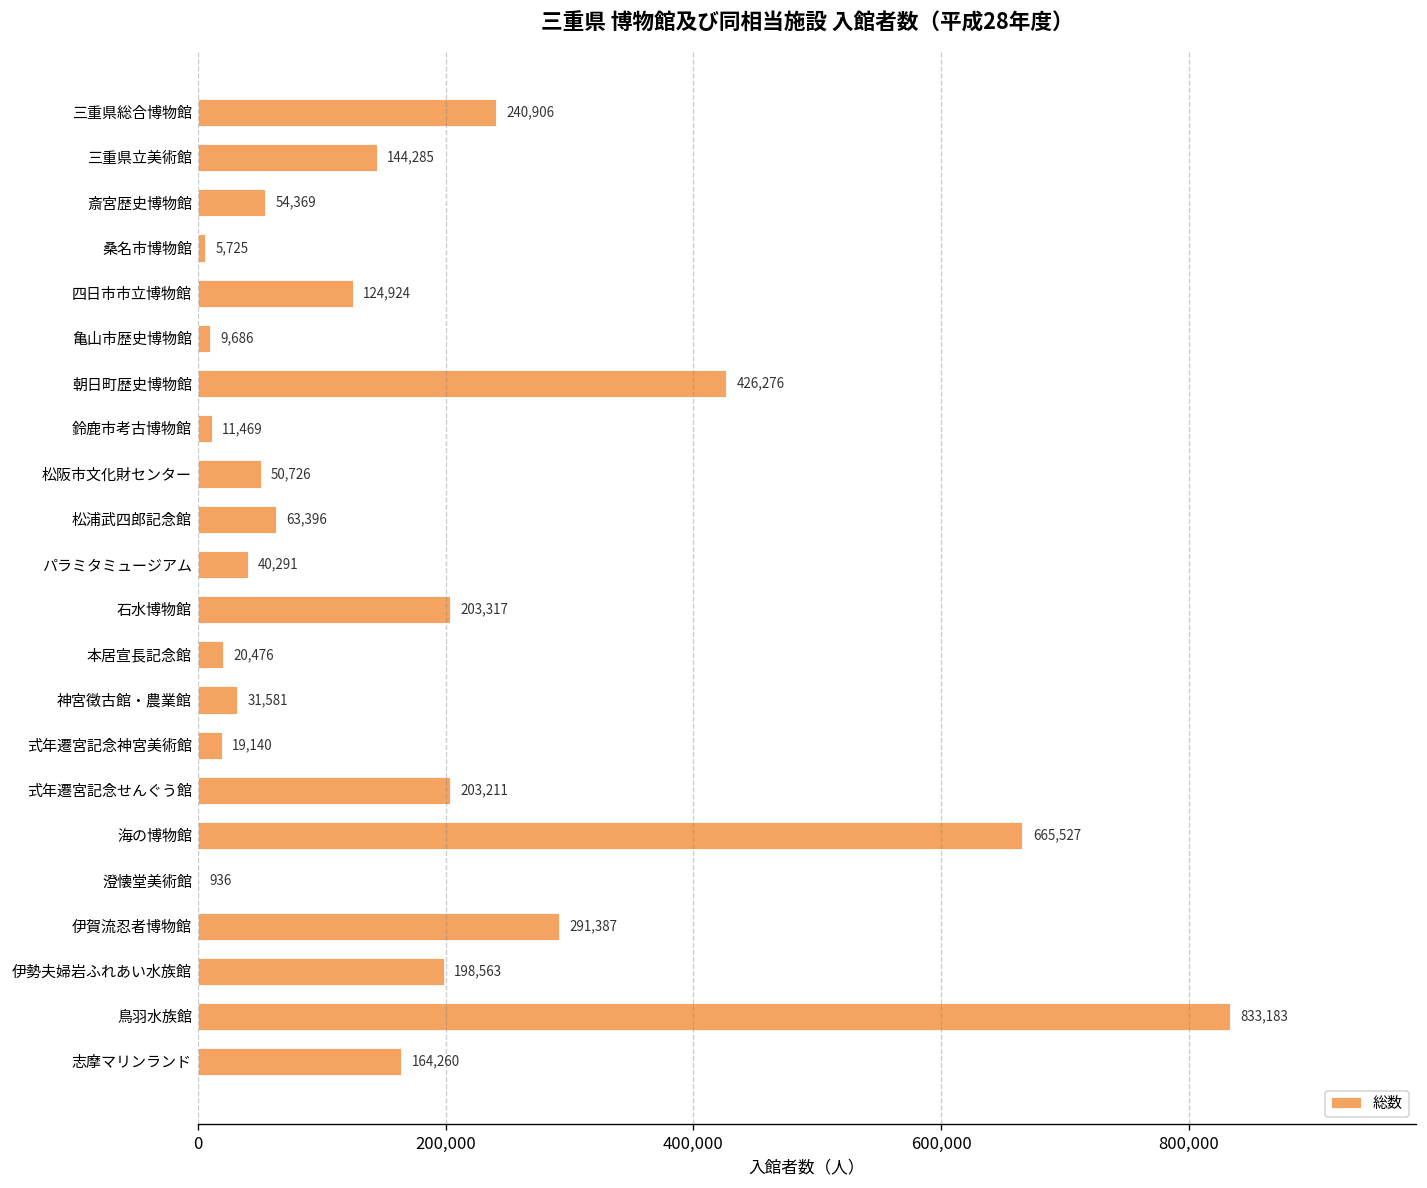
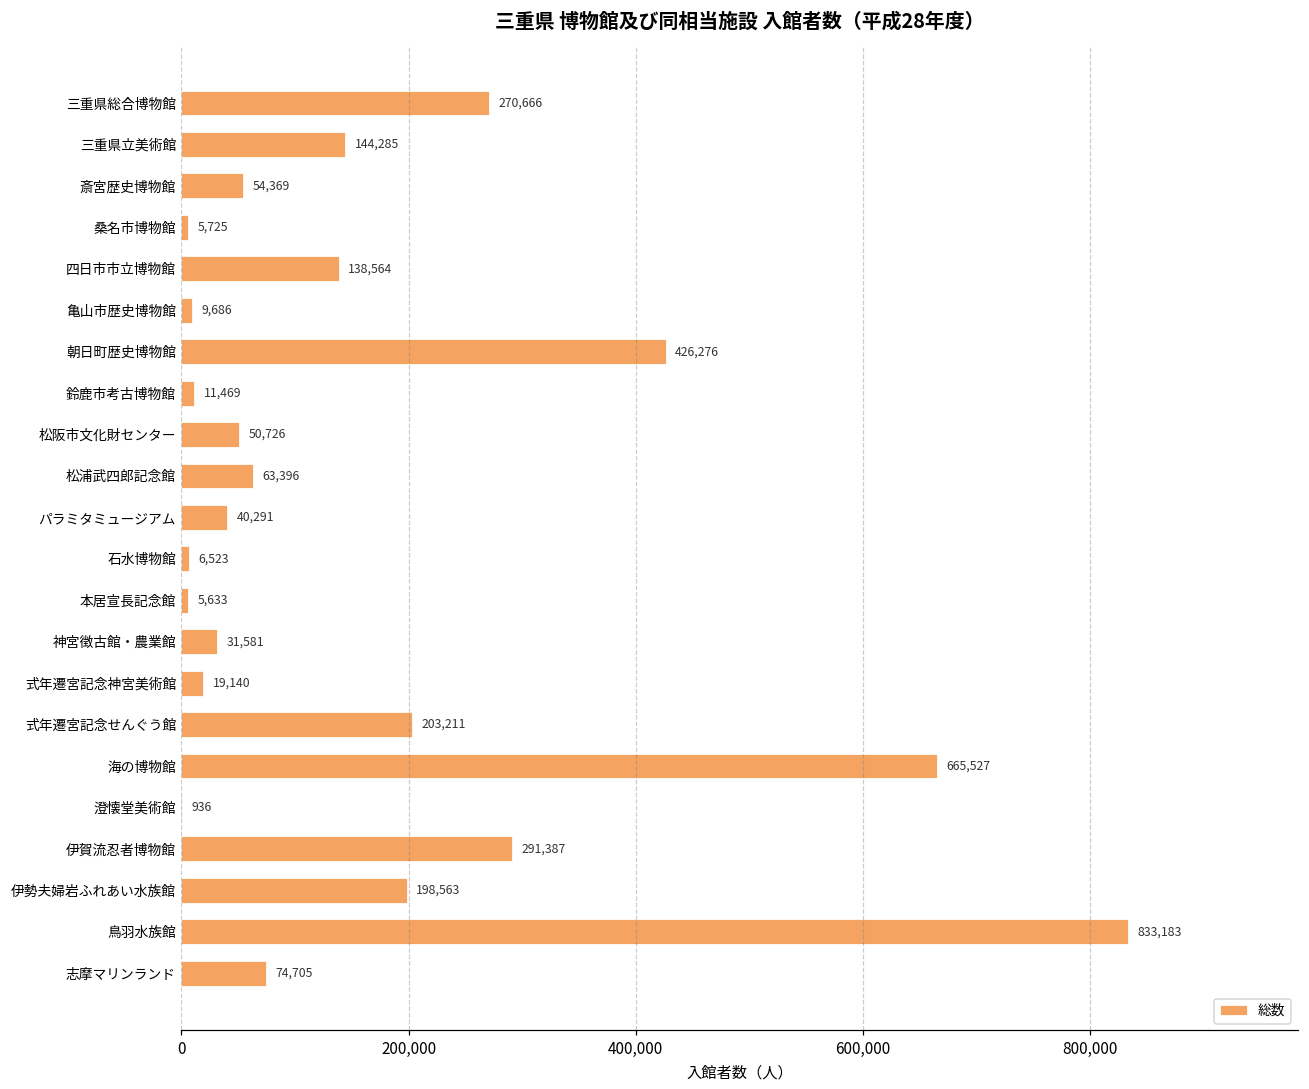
三重県総合博物館: 240,906 -> 270,666
四日市市立博物館: 124,924 -> 138,564
石水博物館: 203,317 -> 6,523
本居宣長記念館: 20,476 -> 5,633
志摩マリンランド: 164,260 -> 74,705
